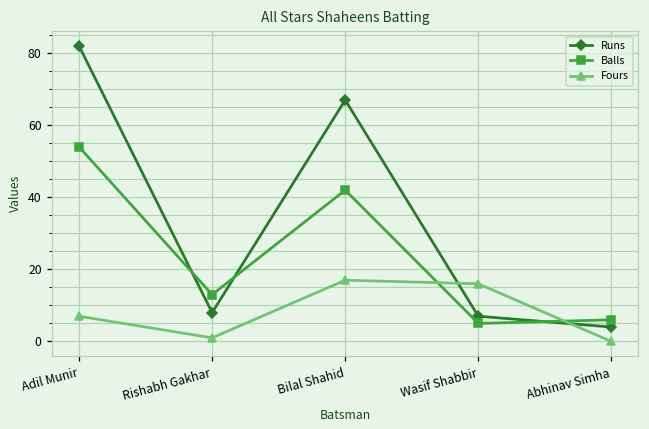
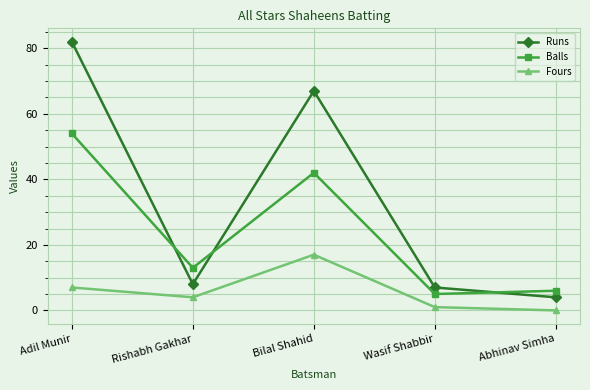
Fours, Rishabh Gakhar: 1 -> 4
Fours, Wasif Shabbir: 16 -> 1
